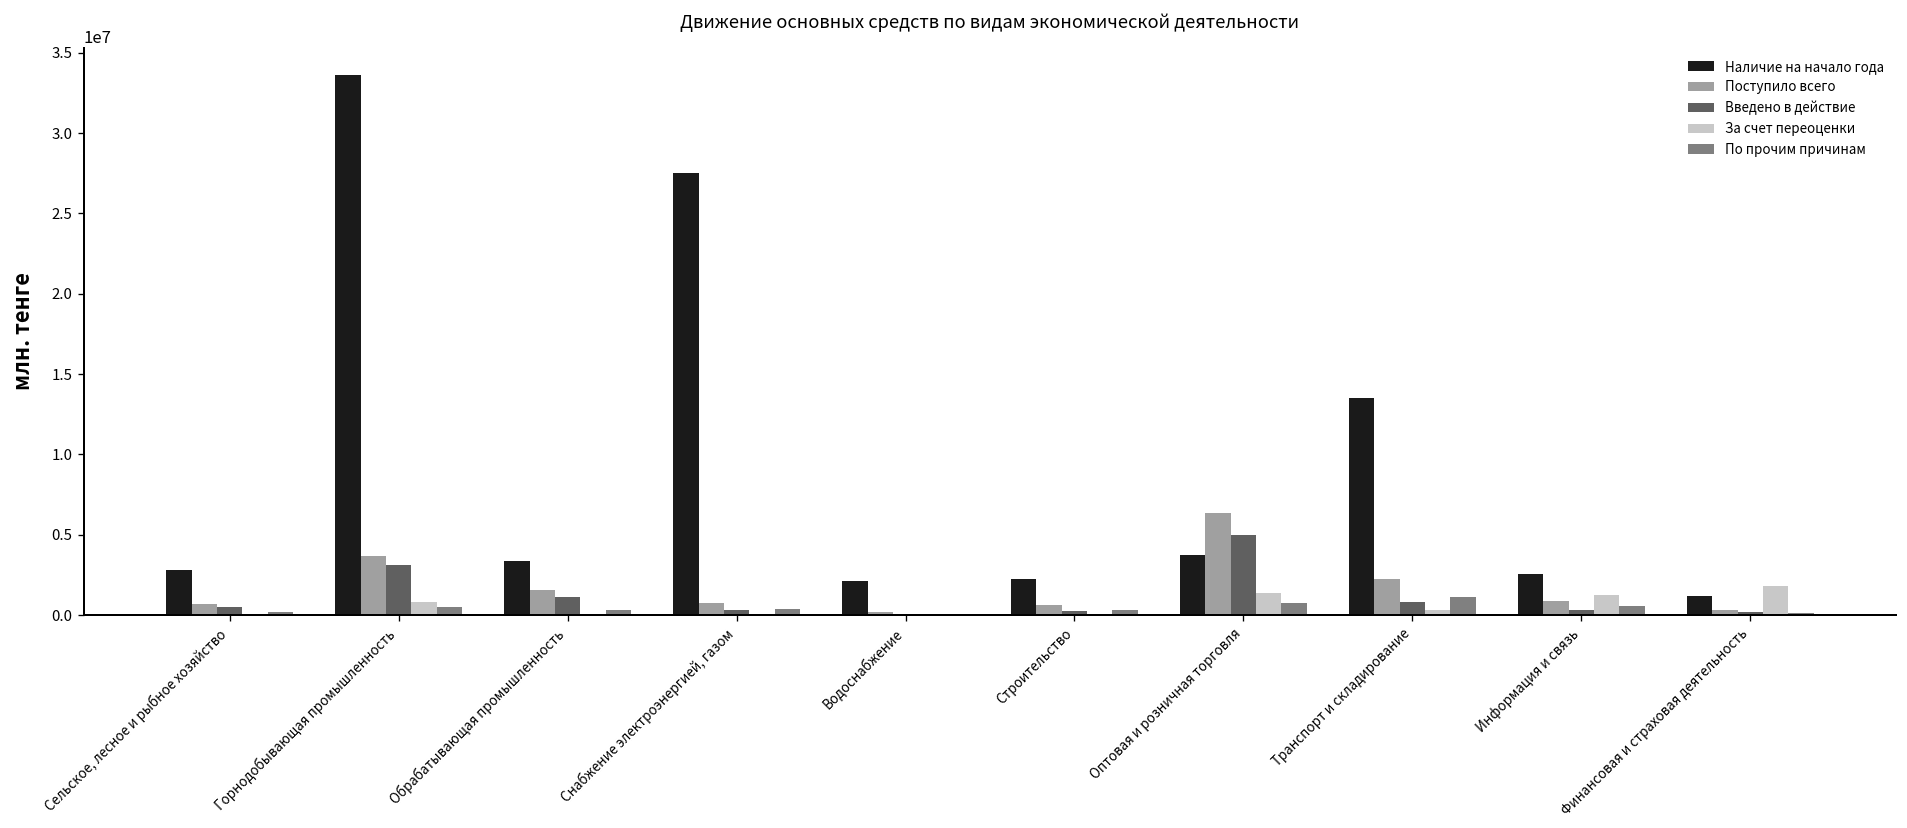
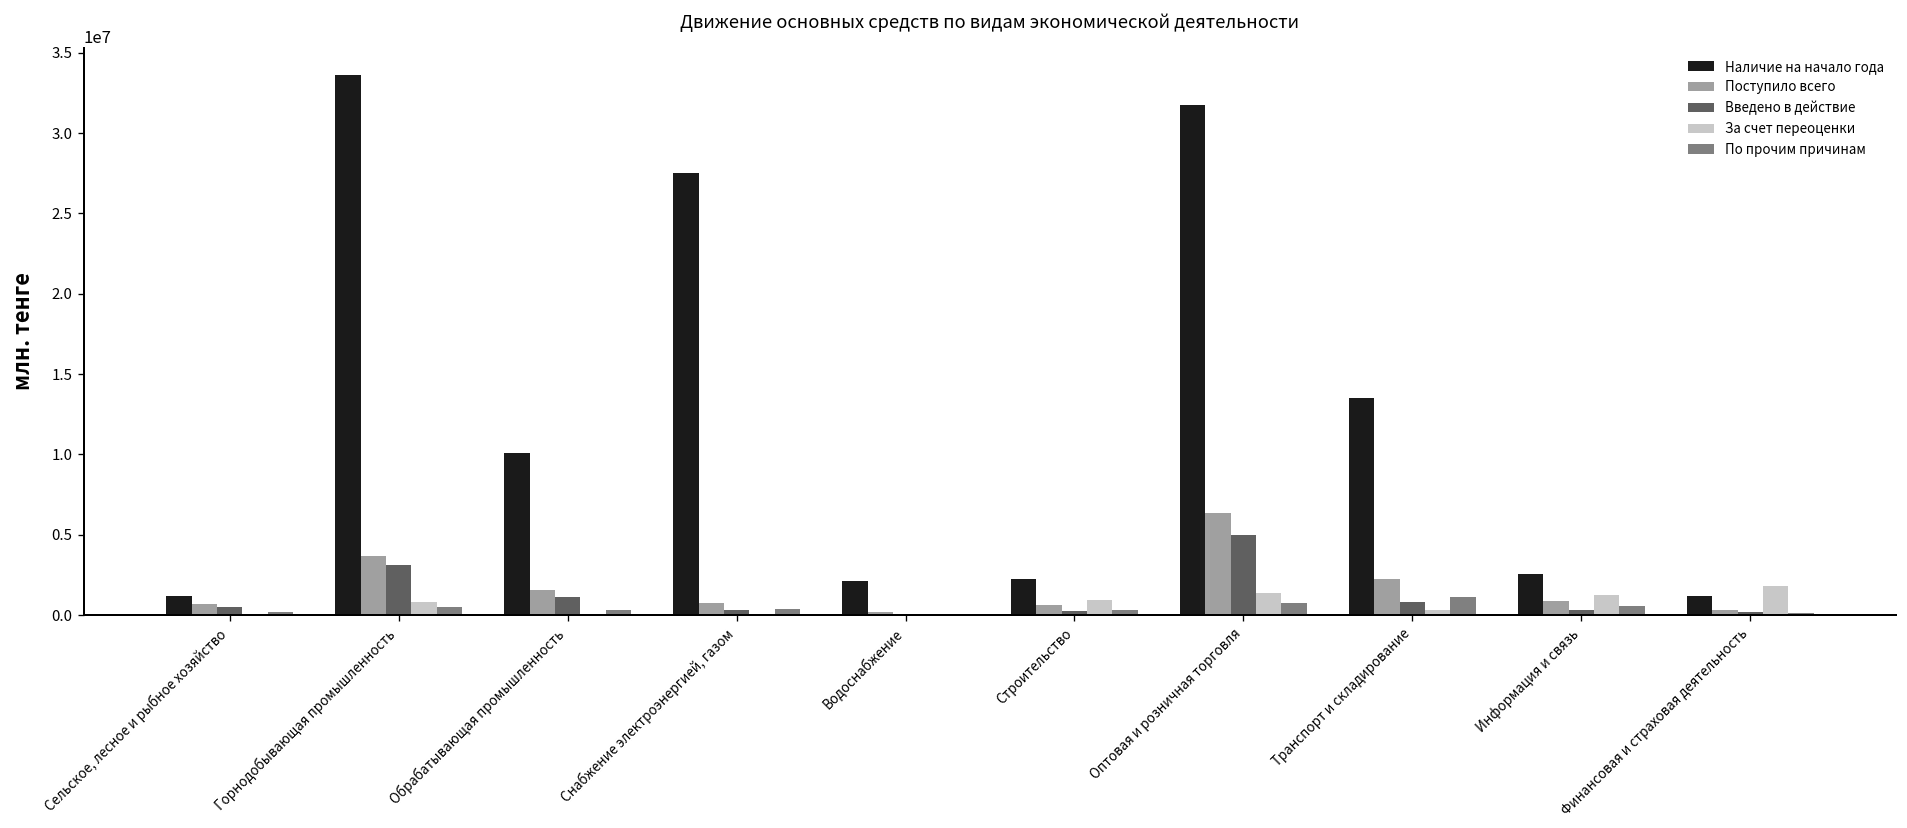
Наличие на начало года, Сельское, лесное и рыбное хозяйство: 2800000 -> 1200000
Наличие на начало года, Обрабатывающая промышленность: 3400000 -> 10100000
За счет переоценки, Строительство: 100000 -> 900000
Наличие на начало года, Оптовая и розничная торговля: 3700000 -> 31800000
